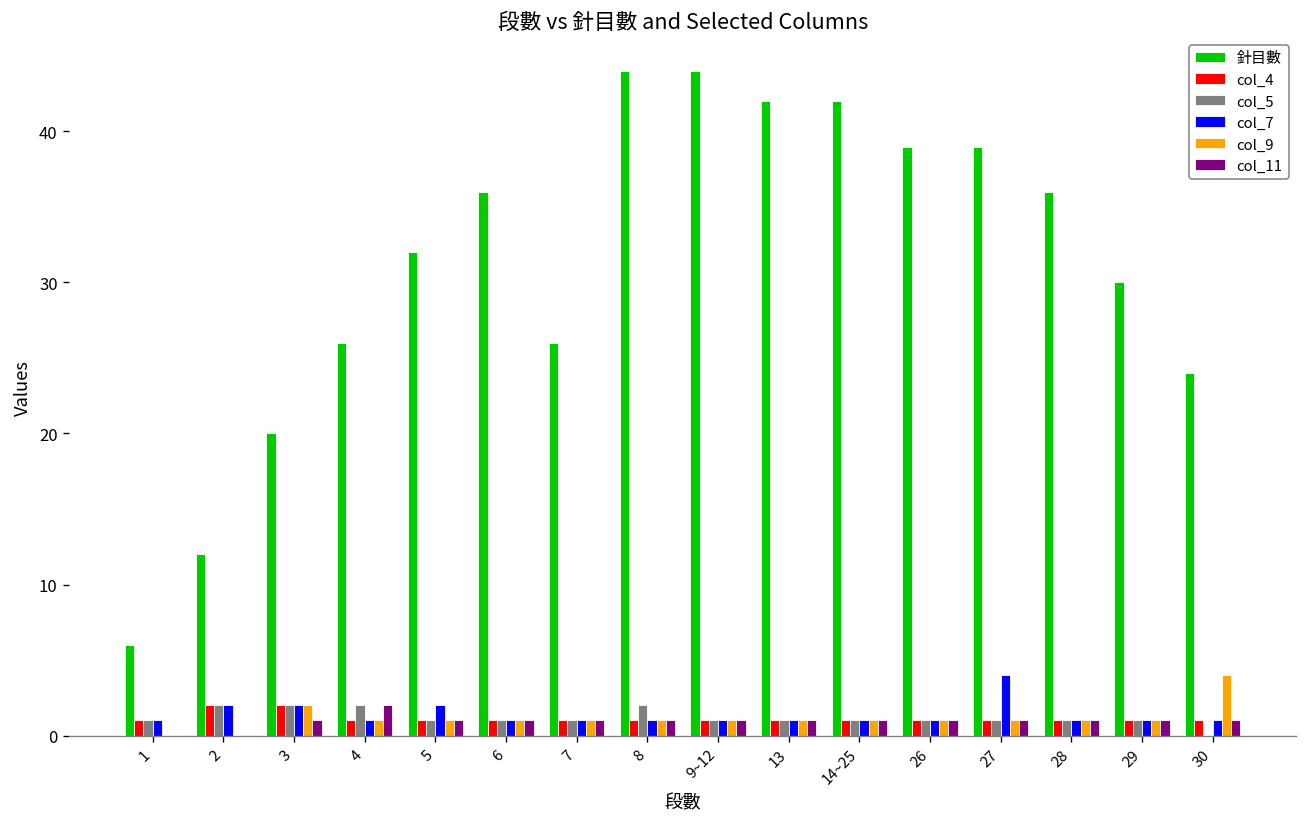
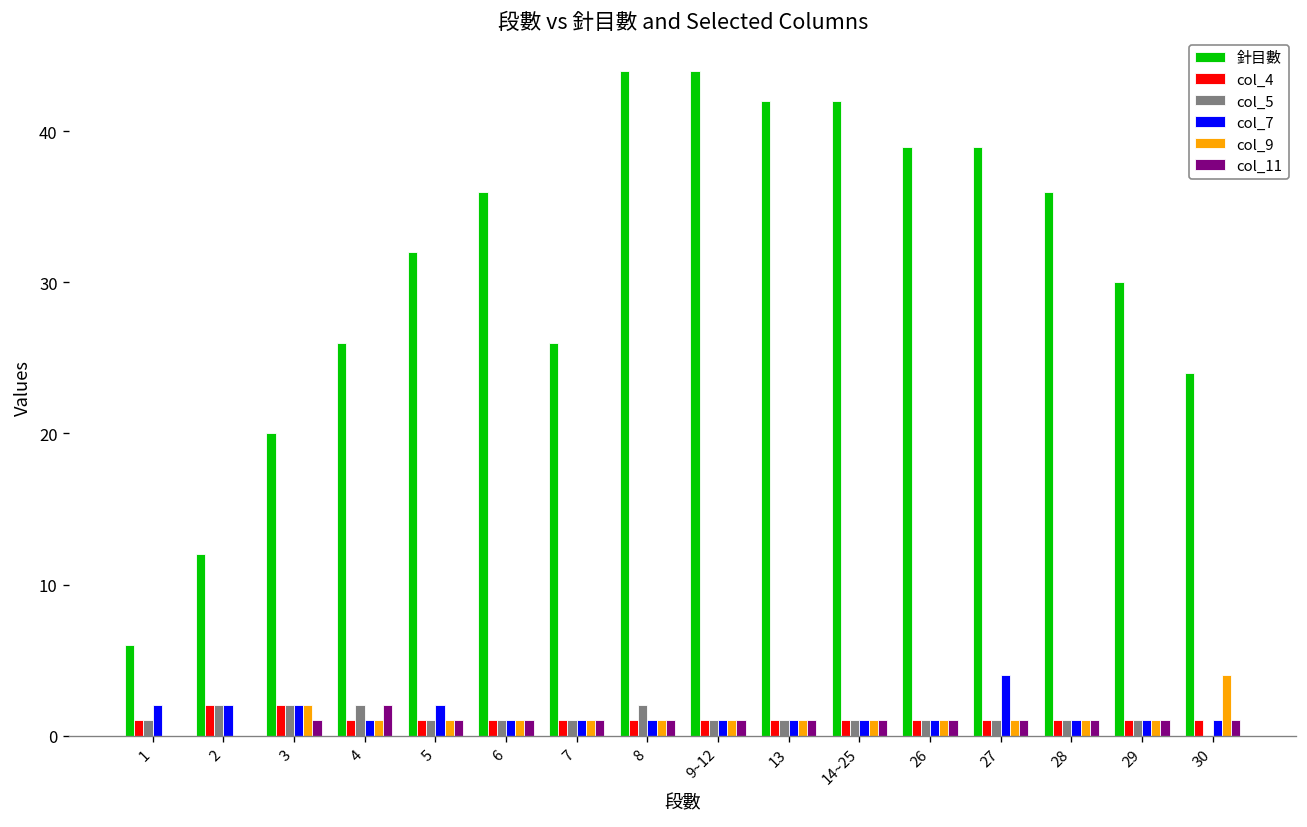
col_7, 1: 1 -> 2
